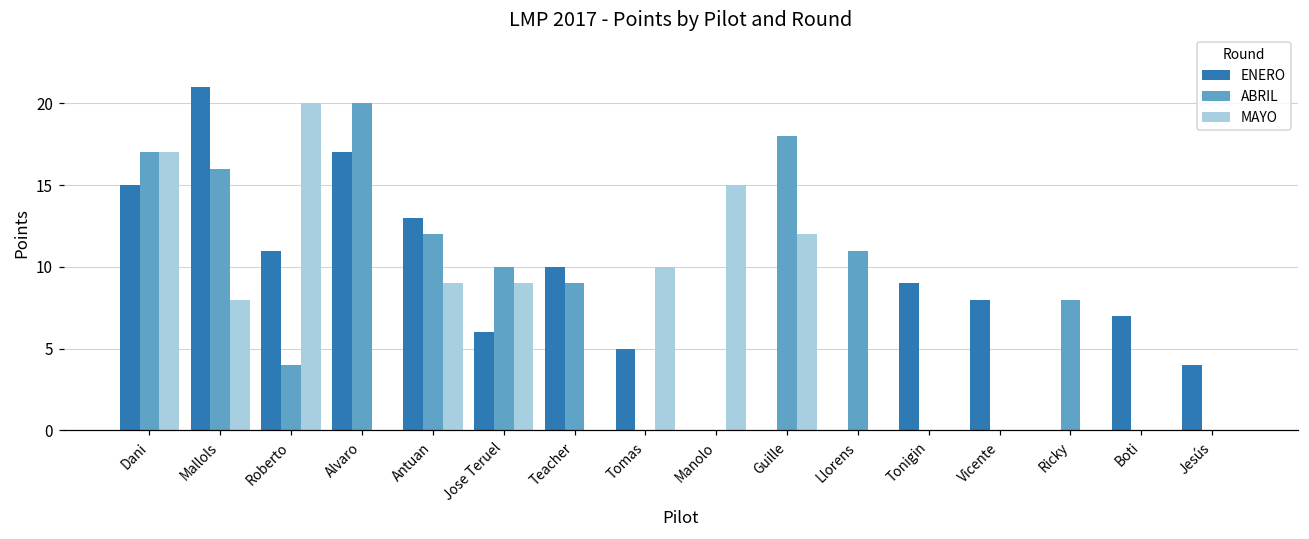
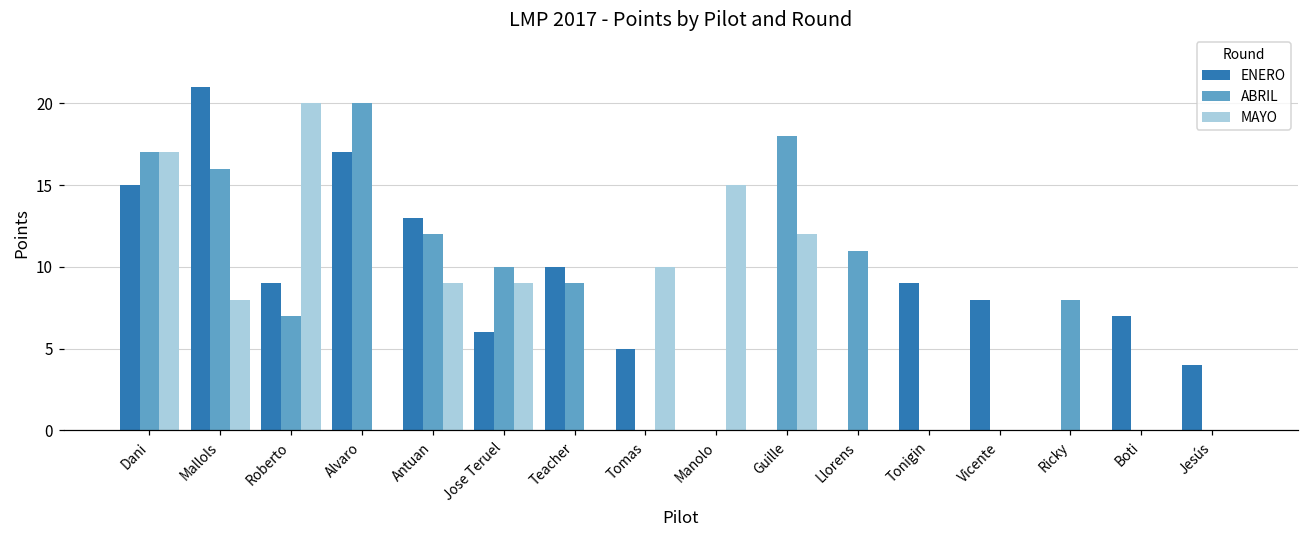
ENERO, Roberto: 11 -> 9
ABRIL, Roberto: 4 -> 7
